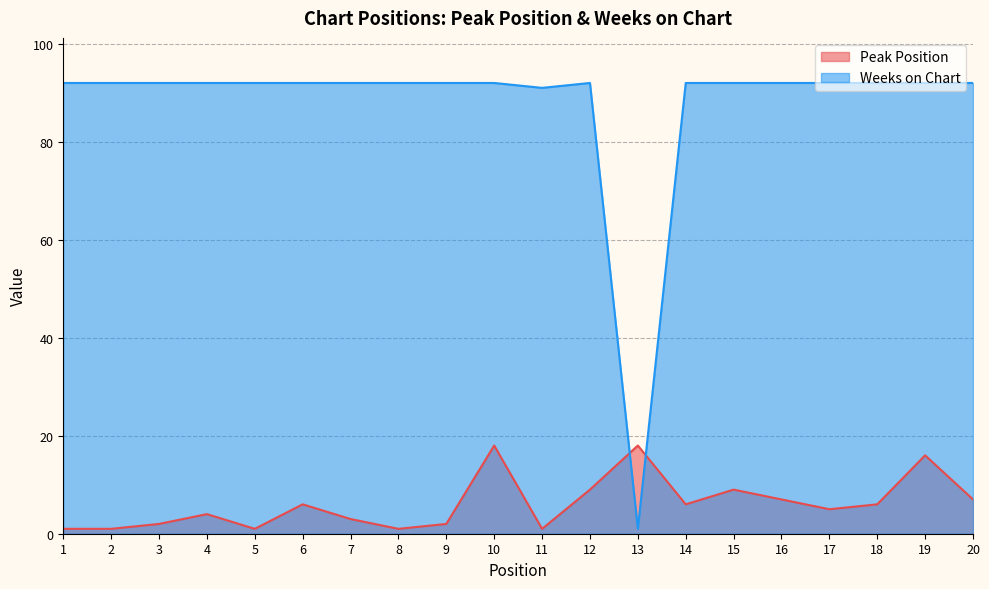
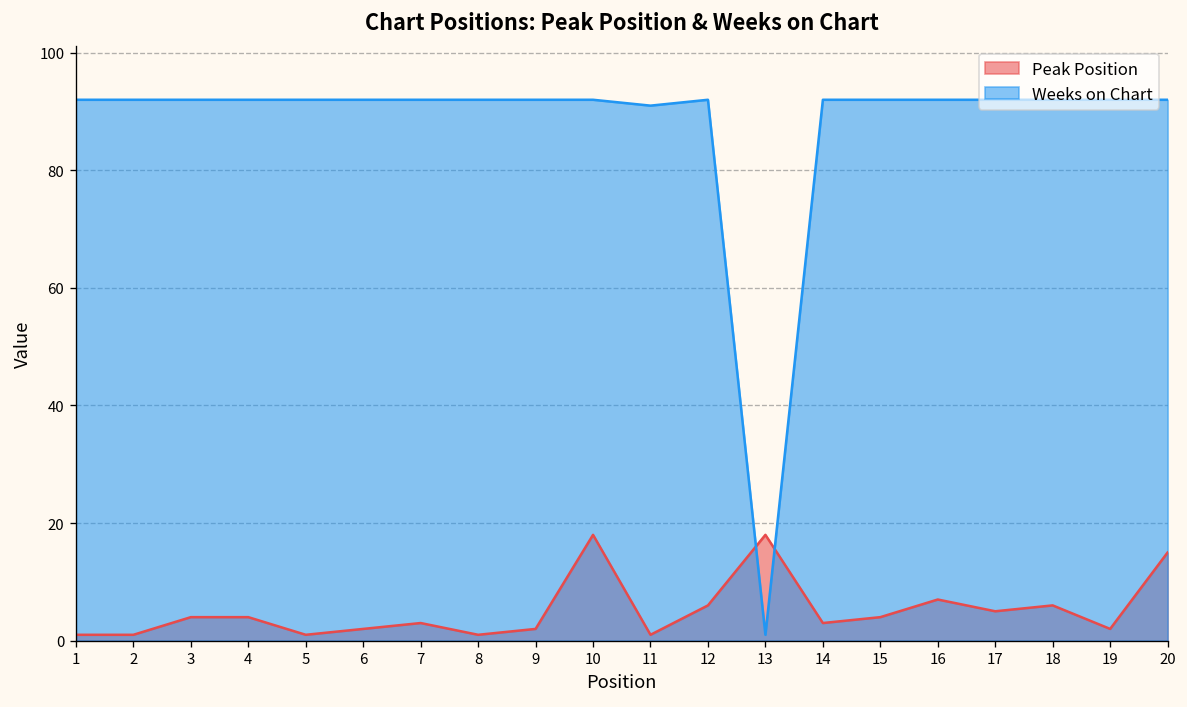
Peak Position, 3: 2 -> 4
Peak Position, 6: 6 -> 2
Peak Position, 12: 9 -> 6
Peak Position, 14: 6 -> 3
Peak Position, 15: 9 -> 4
Peak Position, 19: 16 -> 2
Peak Position, 20: 7 -> 15
